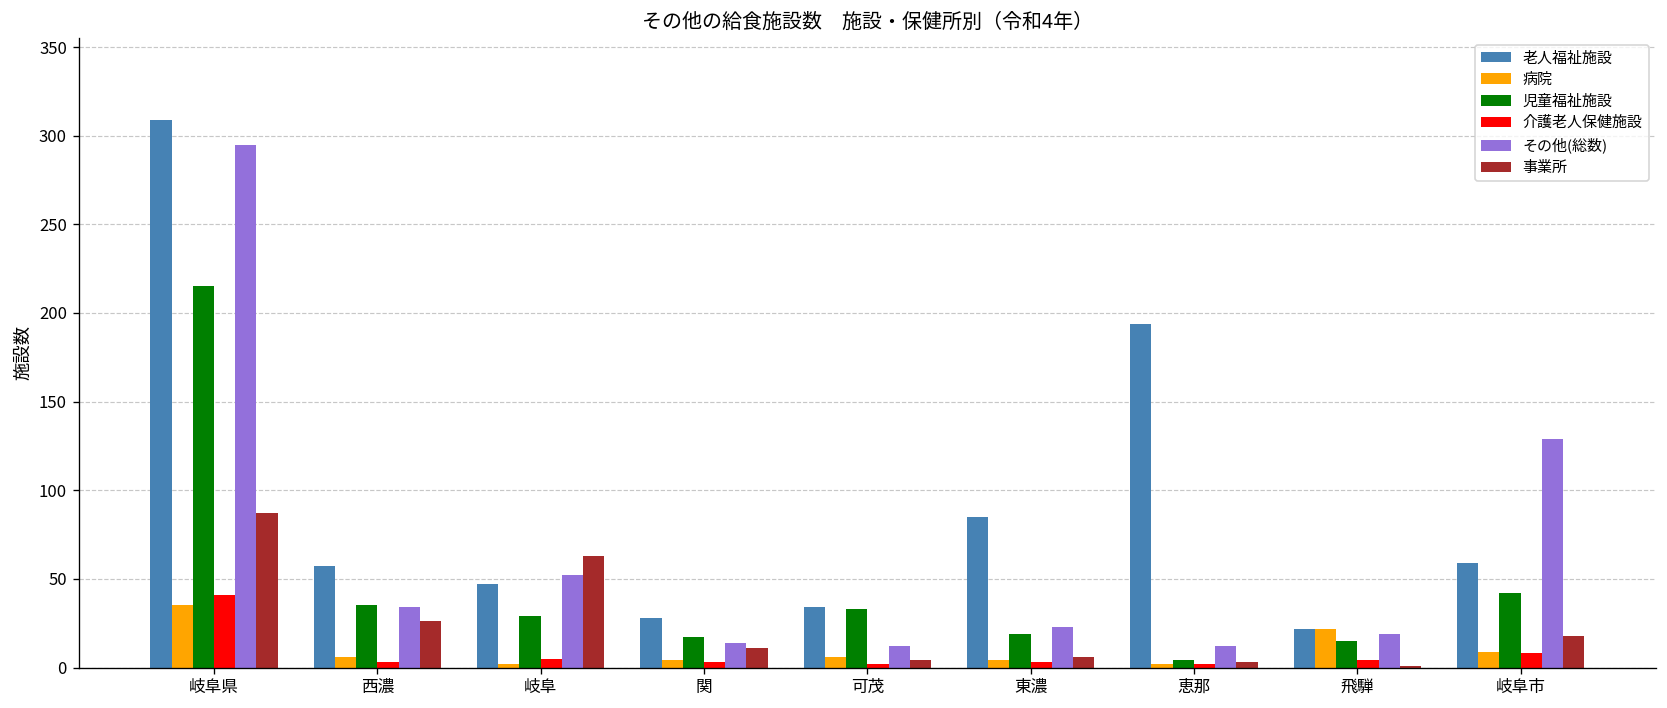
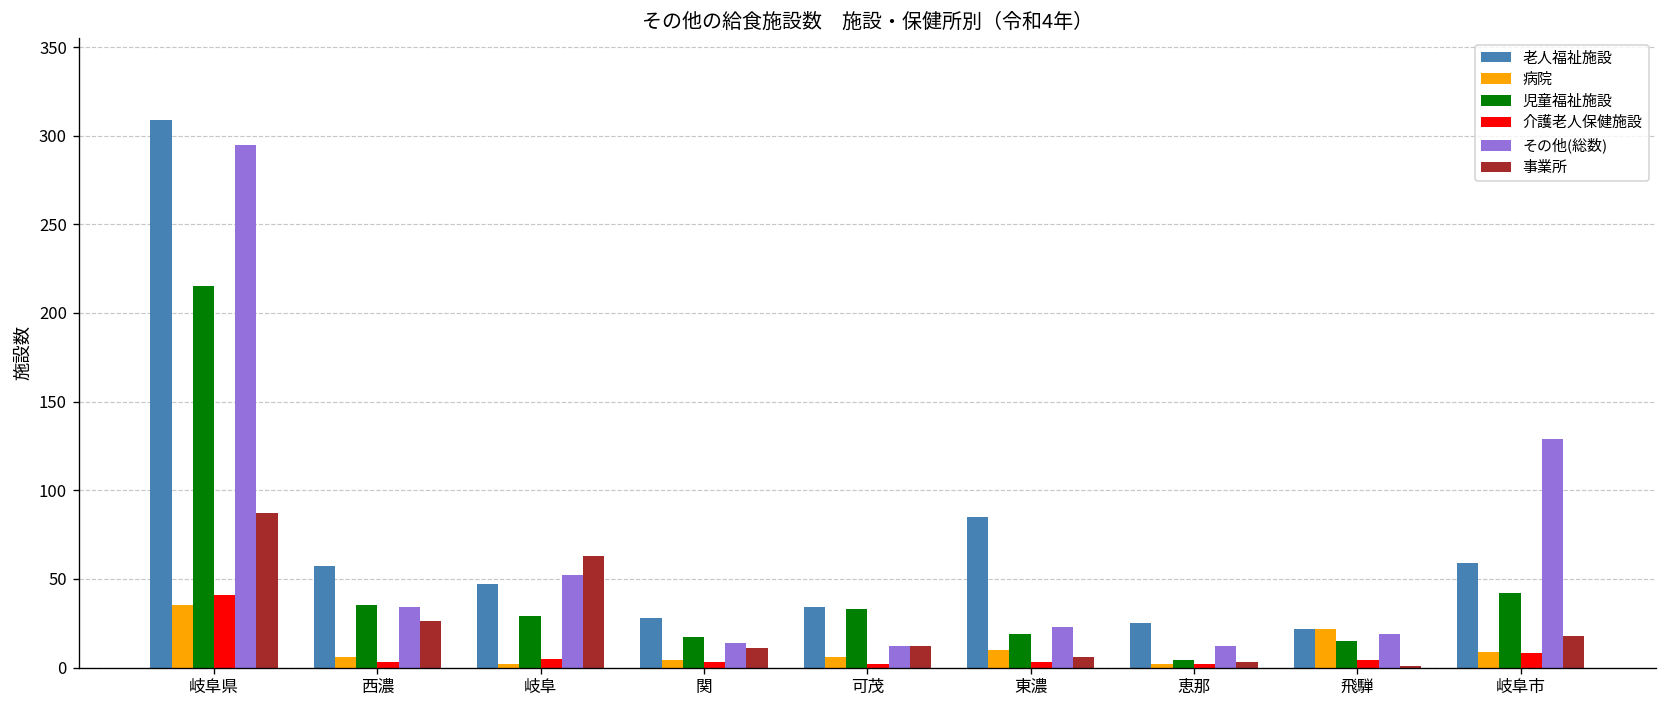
事業所, 可茂: 4 -> 12
病院, 東濃: 4 -> 10
老人福祉施設, 恵那: 194 -> 25
